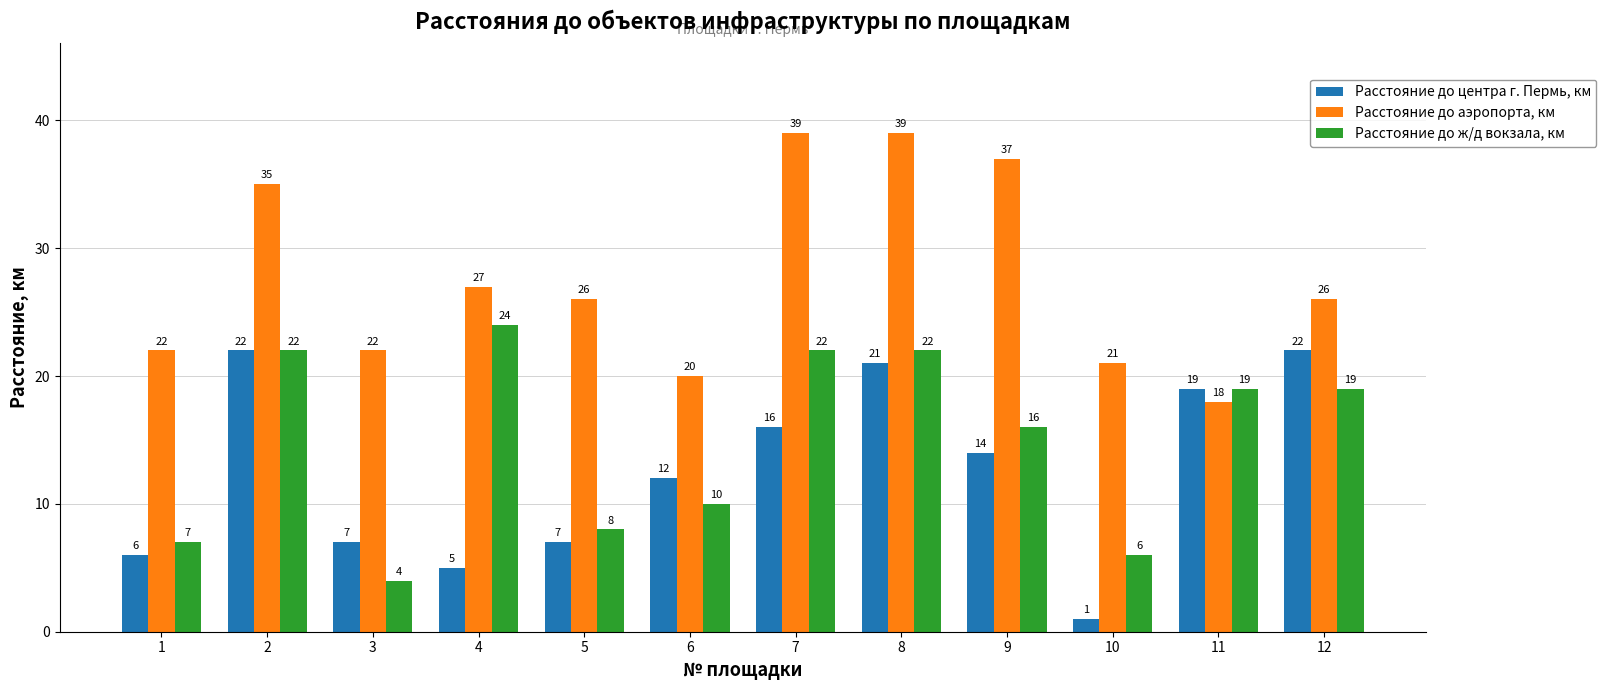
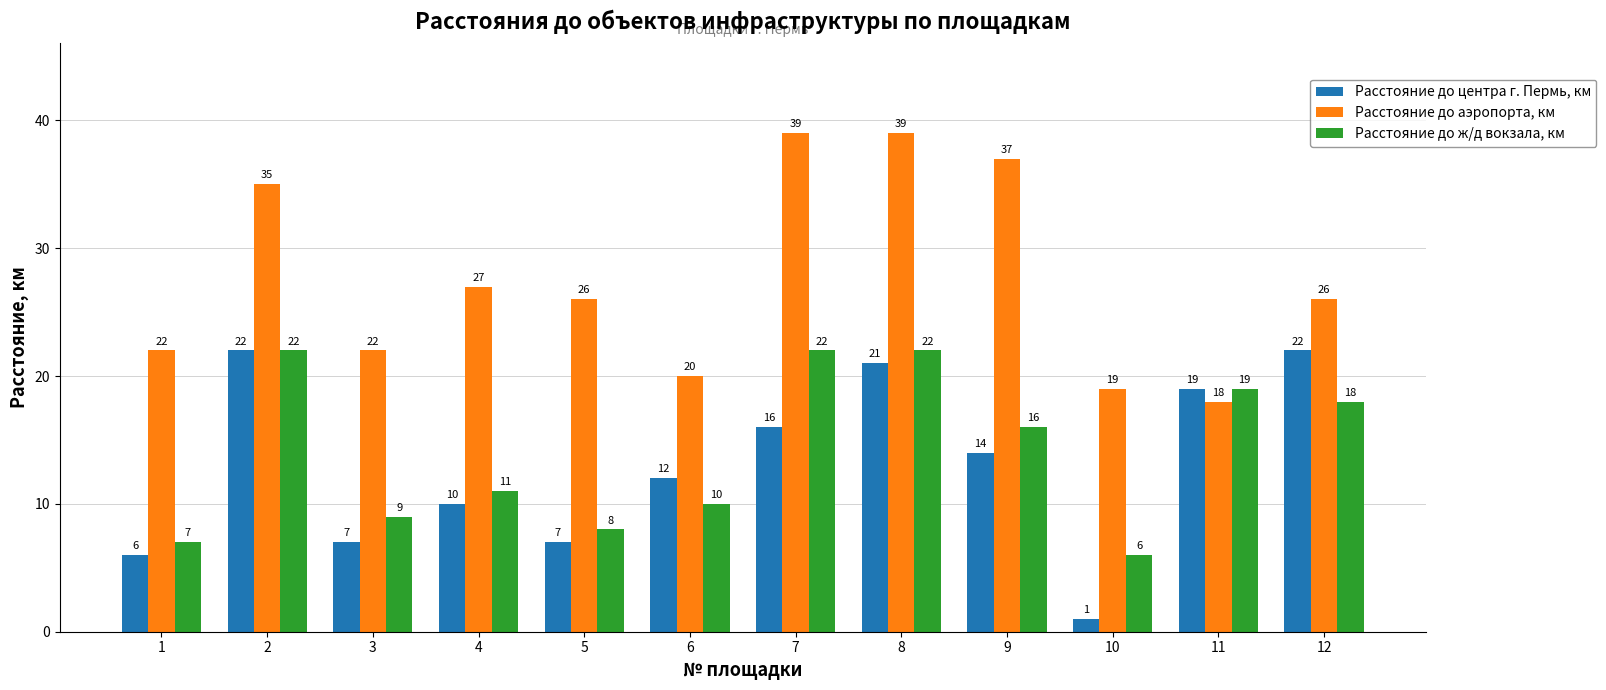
Расстояние до ж/д вокзала, км, 3: 4 -> 9
Расстояние до центра г. Пермь, км, 4: 5 -> 10
Расстояние до ж/д вокзала, км, 4: 24 -> 11
Расстояние до аэропорта, км, 10: 21 -> 19
Расстояние до ж/д вокзала, км, 12: 19 -> 18
